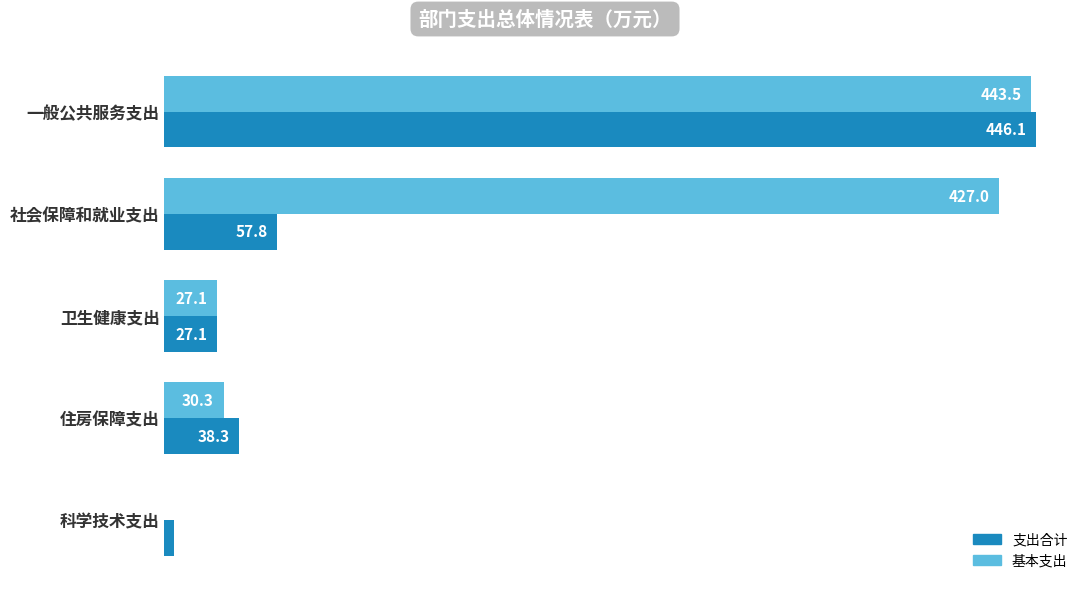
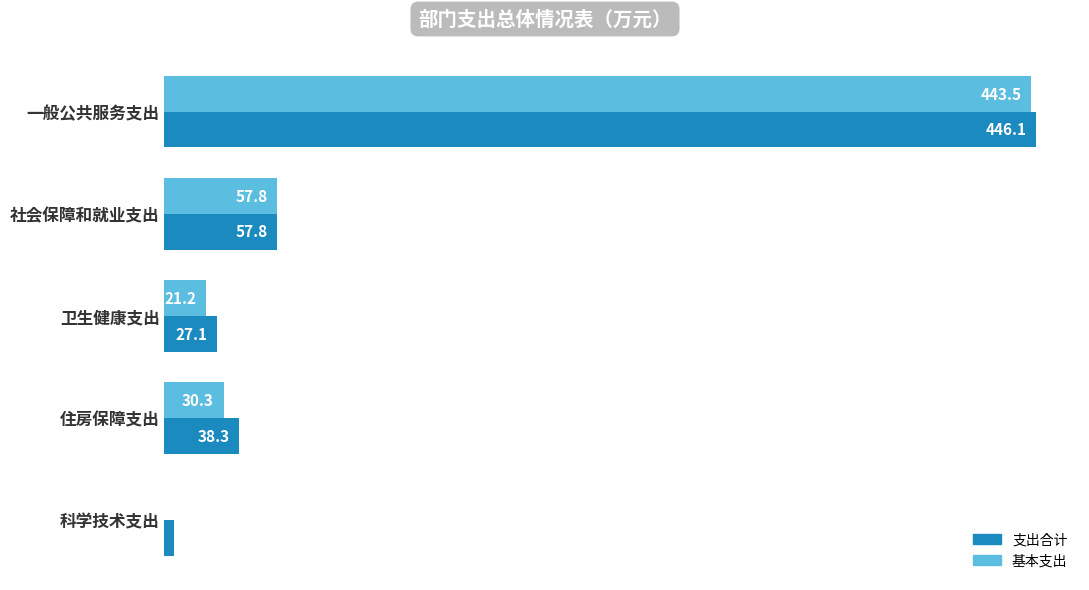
基本支出, 社会保障和就业支出: 427.0 -> 57.8
基本支出, 卫生健康支出: 27.1 -> 21.2
